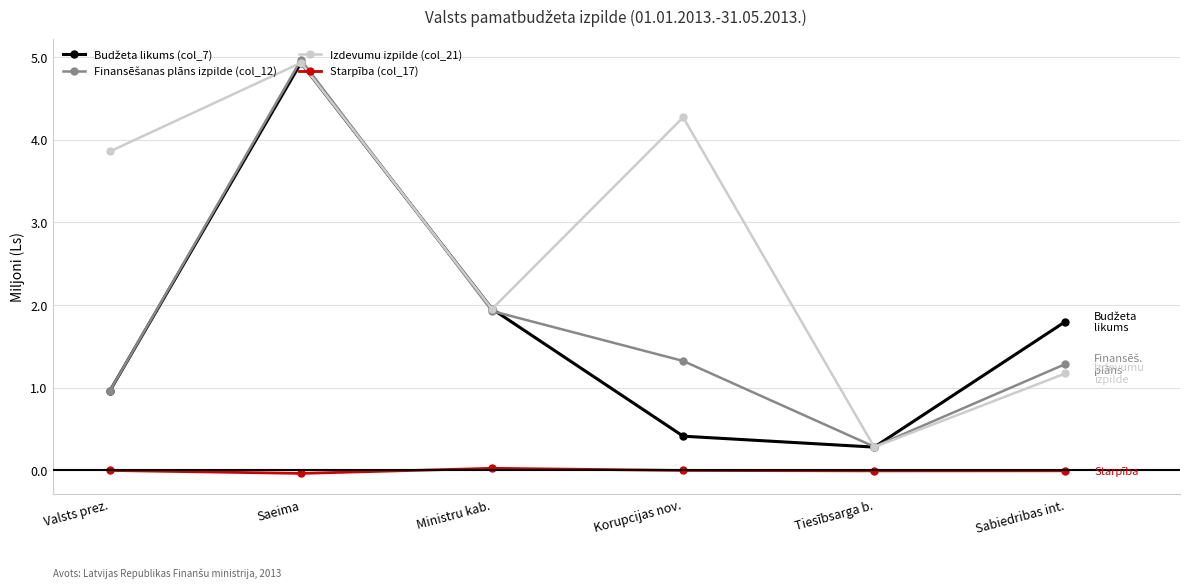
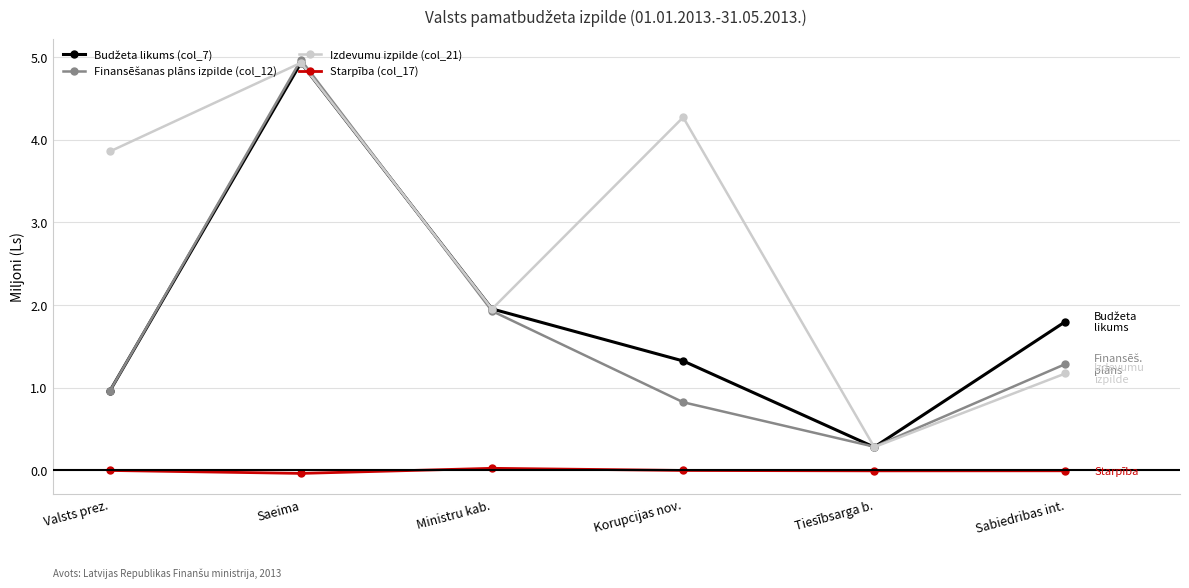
Budžeta likums (col_7), Korupcijas nov.: 0.4 -> 1.3
Finansēšanas plāns izpilde (col_12), Korupcijas nov.: 1.3 -> 0.8
